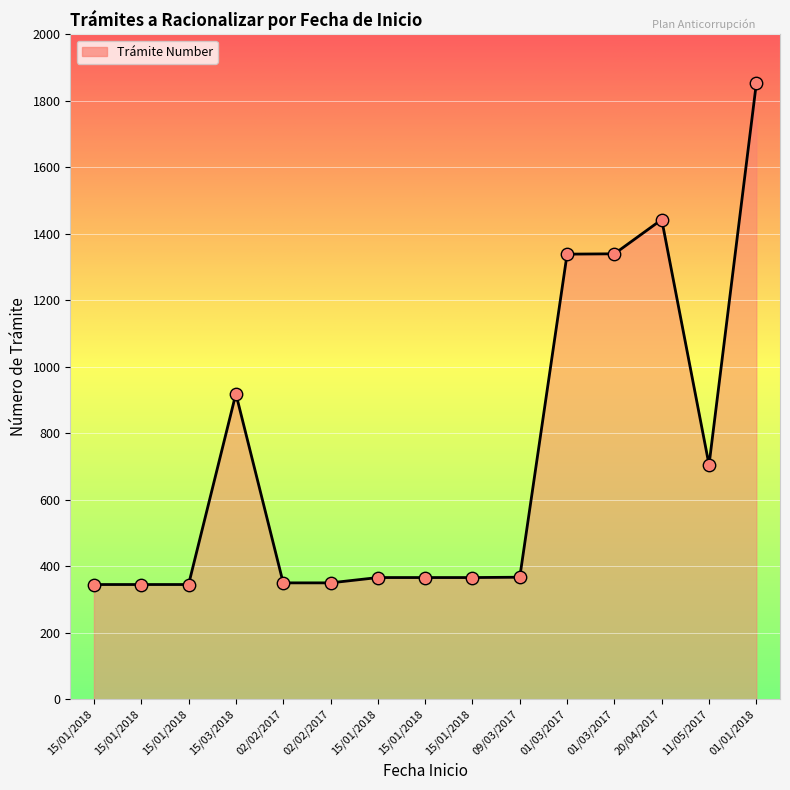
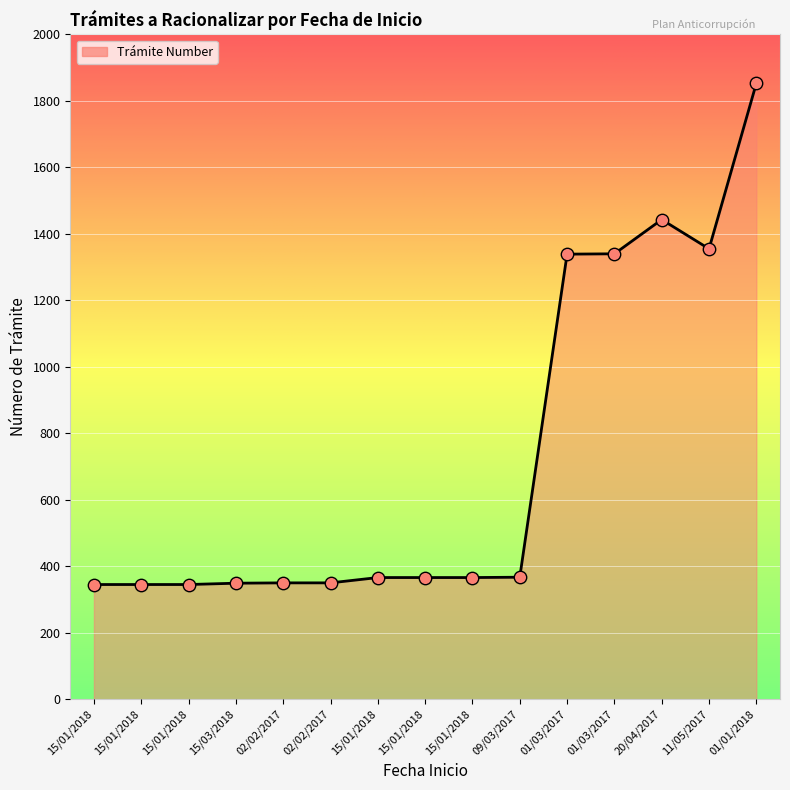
15/03/2018: 920 -> 350
11/05/2017: 710 -> 1360
